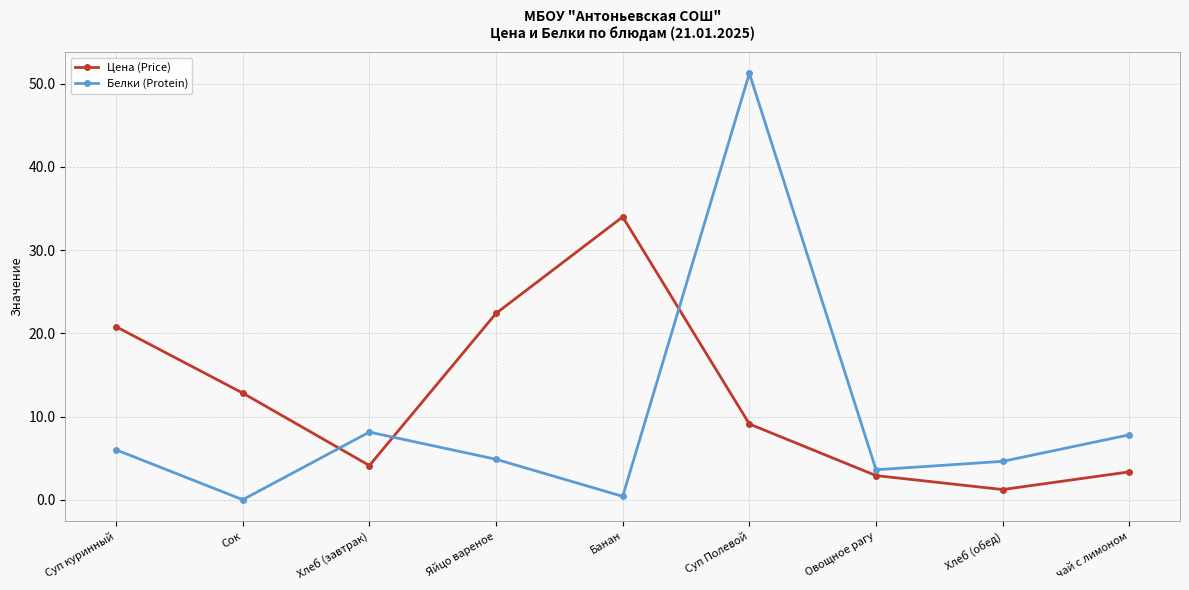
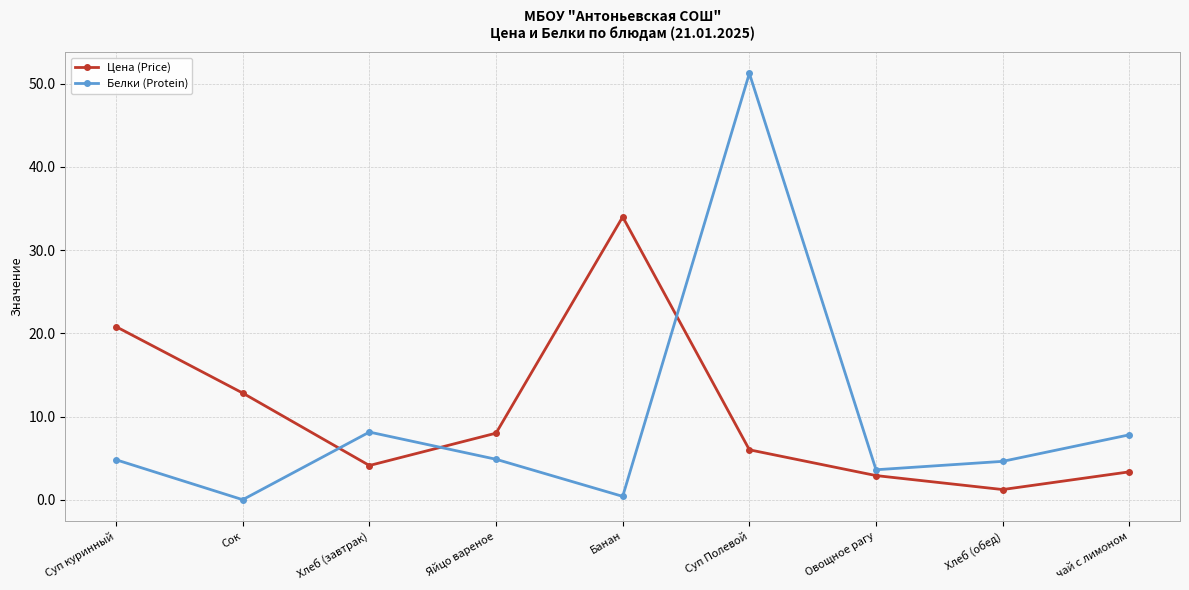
Белки (Protein), Суп куринный: 6 -> 5
Цена (Price), Яйцо вареное: 22 -> 8
Цена (Price), Суп Полевой: 9 -> 6
